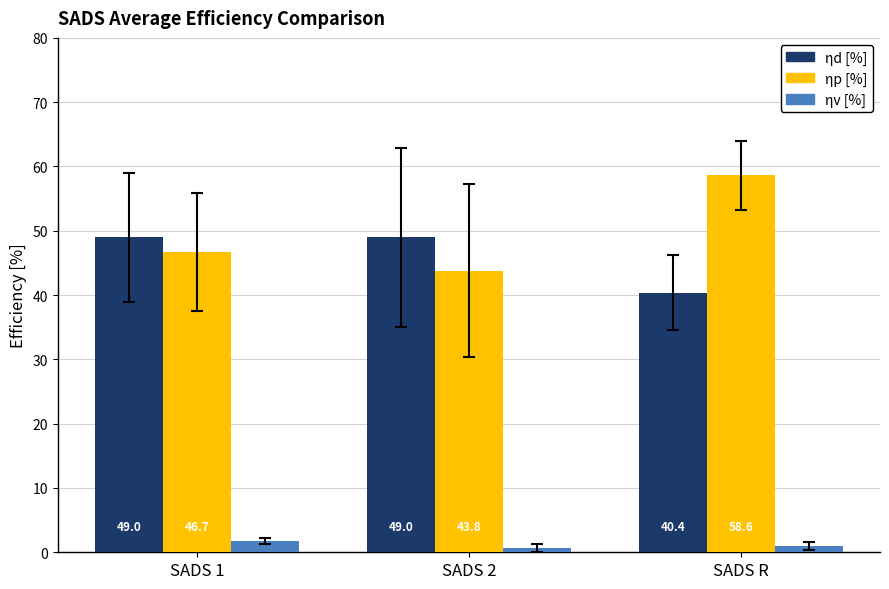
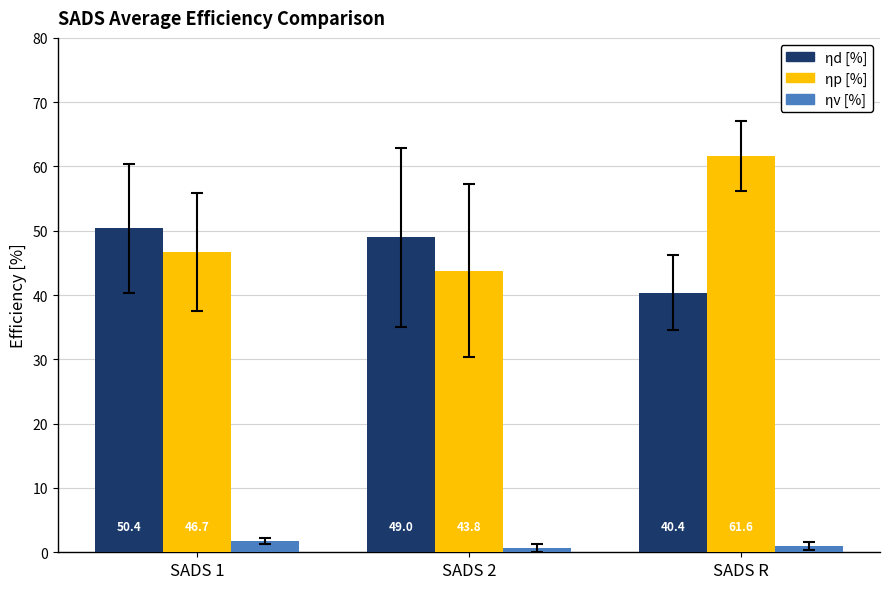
ηd [%], SADS 1: 49.0 -> 50.4
ηp [%], SADS R: 58.6 -> 61.6
